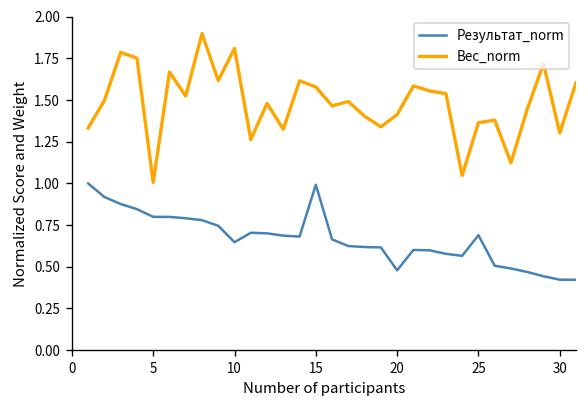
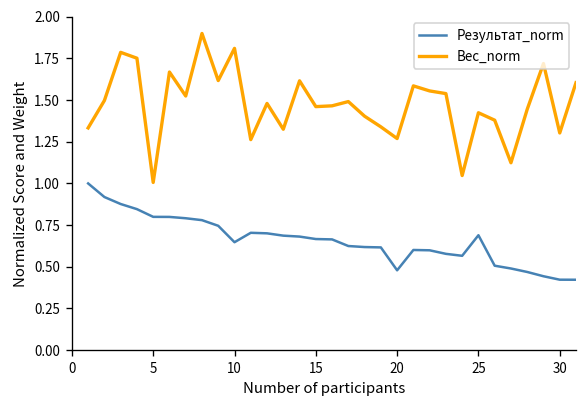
Результат_norm, 15: 0.99 -> 0.67
Вес_norm, 15: 1.58 -> 1.46
Вес_norm, 20: 1.41 -> 1.27
Вес_norm, 25: 1.37 -> 1.42
